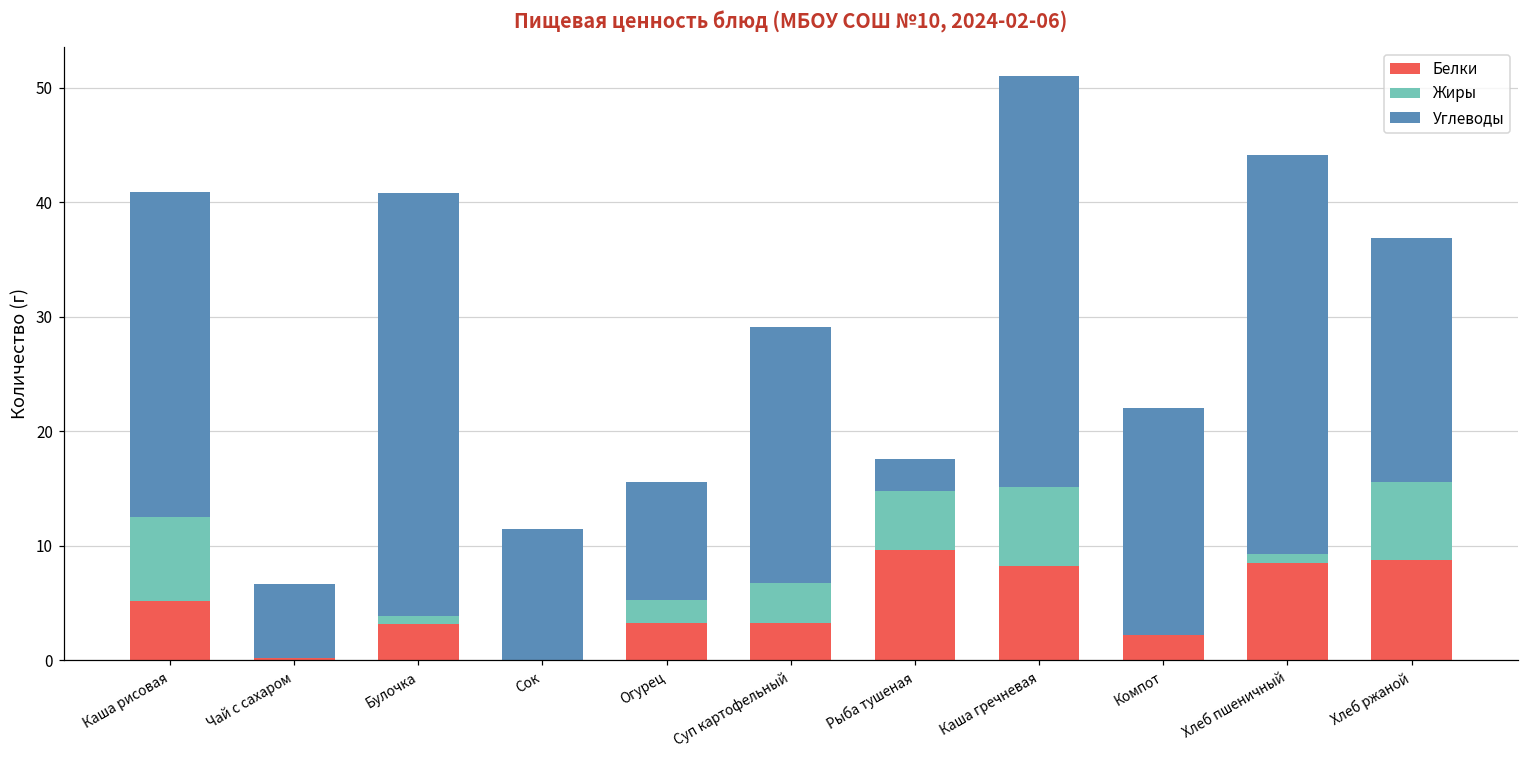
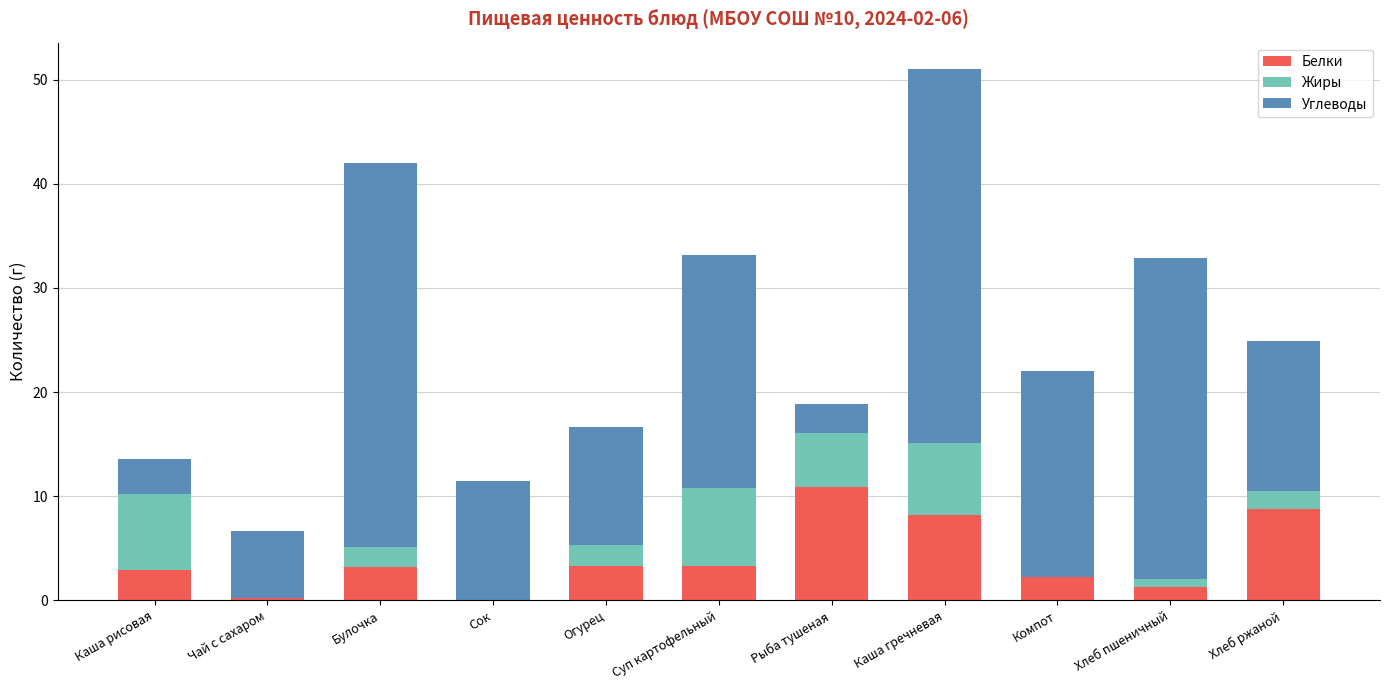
Белки, Каша рисовая: 5.2 -> 2.9
Углеводы, Каша рисовая: 28.4 -> 3.4
Жиры, Булочка: 0.7 -> 1.9
Углеводы, Огурец: 10.3 -> 11.3
Жиры, Суп картофельный: 3.5 -> 7.5
Белки, Рыба тушеная: 9.6 -> 10.9
Белки, Хлеб пшеничный: 8.5 -> 1.3
Углеводы, Хлеб пшеничный: 34.8 -> 30.8
Жиры, Хлеб ржаной: 6.8 -> 1.7
Углеводы, Хлеб ржаной: 21.3 -> 14.4
